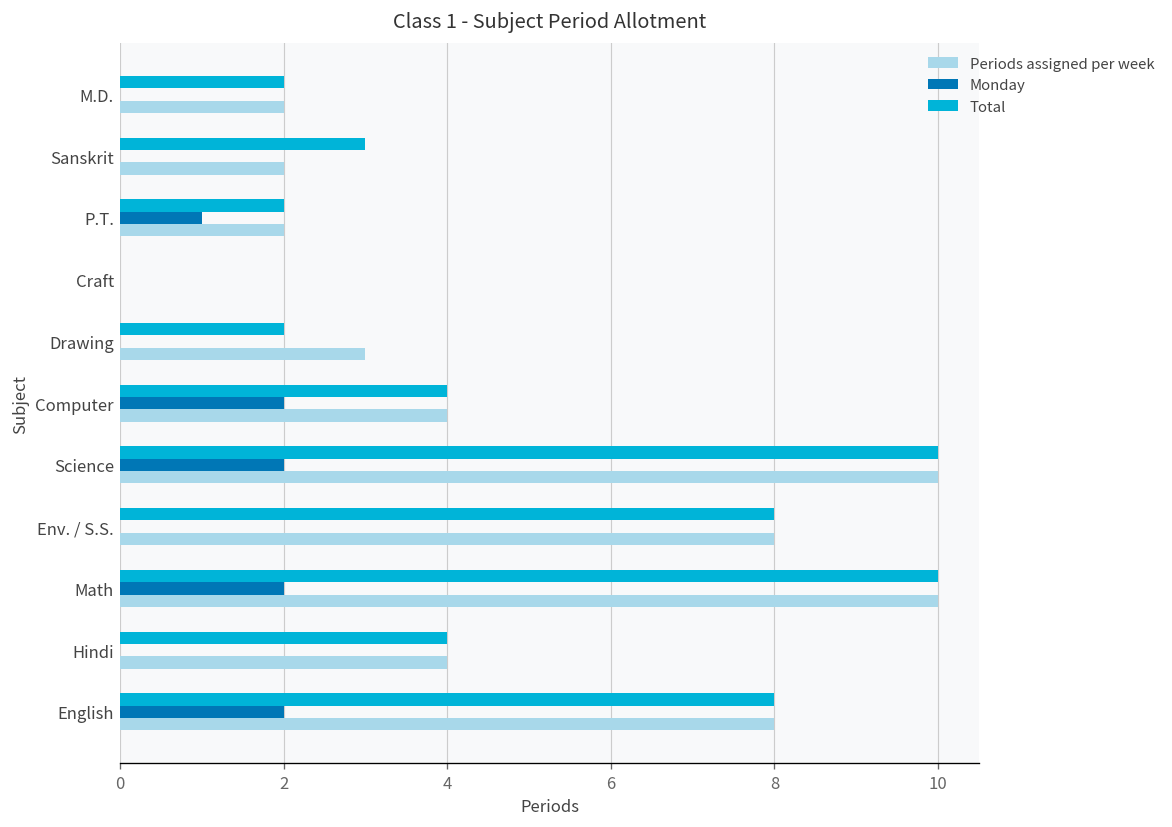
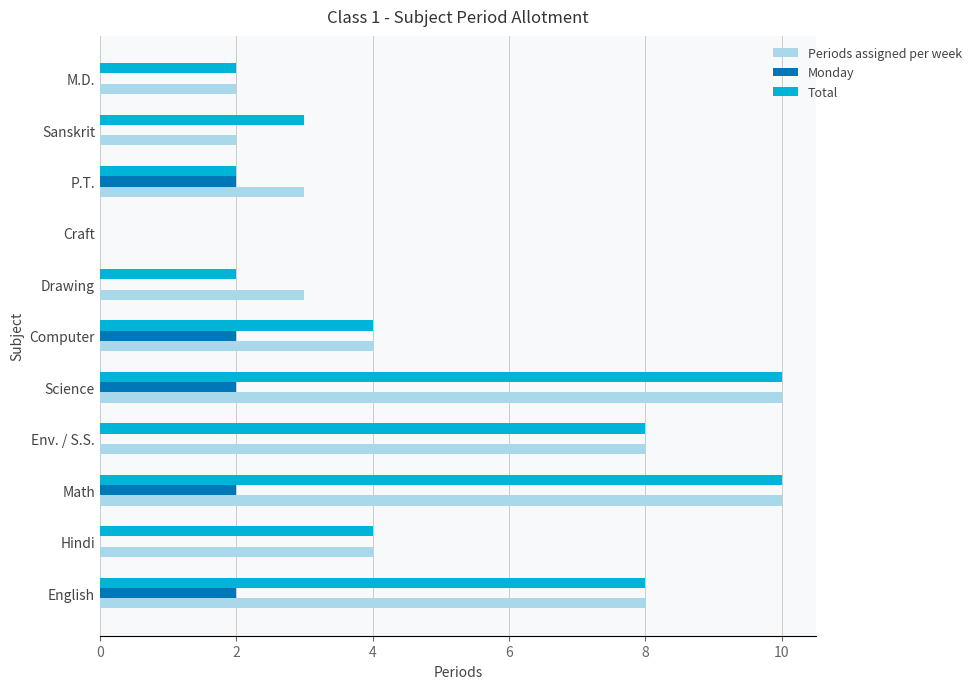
Monday, P.T.: 1 -> 2
Periods assigned per week, P.T.: 2 -> 3
